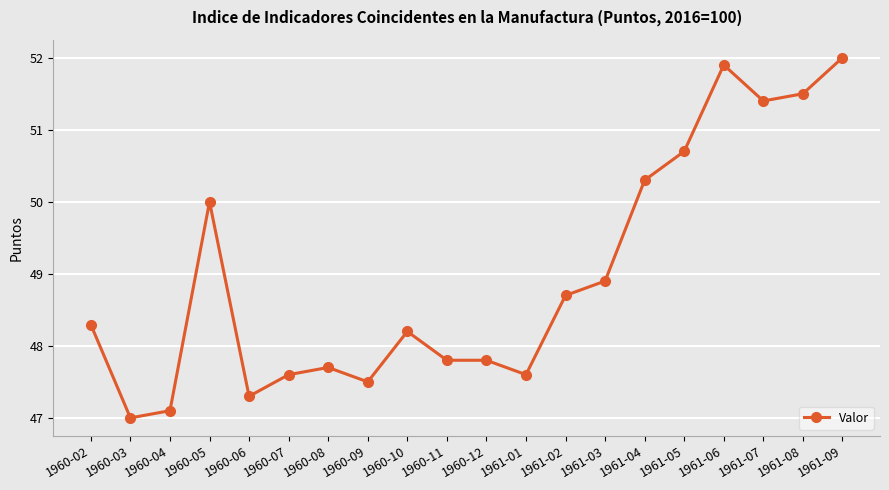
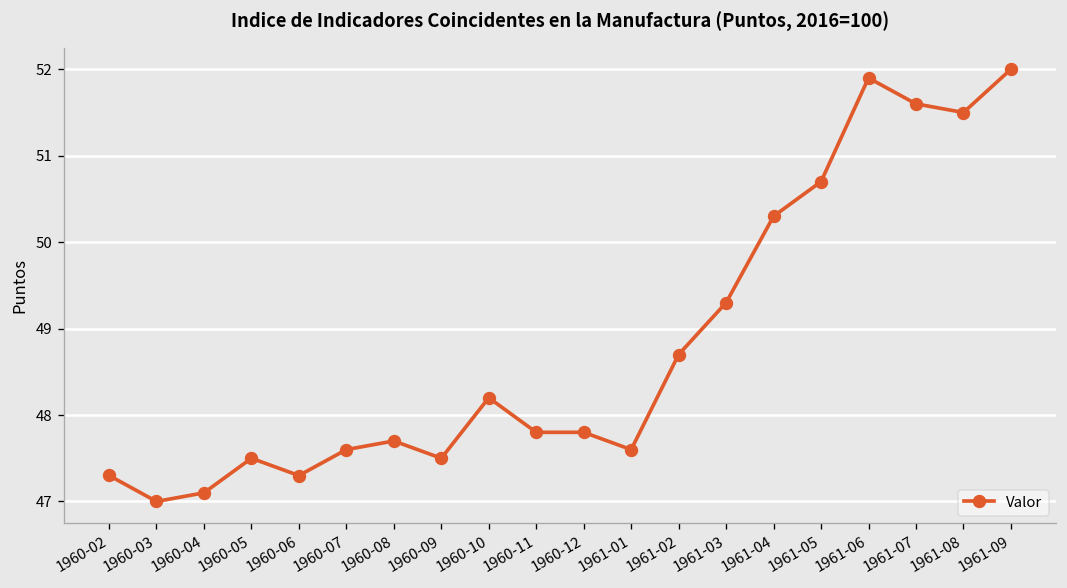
1960-02: 48.3 -> 47.3
1960-05: 50.0 -> 47.5
1961-03: 48.9 -> 49.3
1961-07: 51.4 -> 51.6
